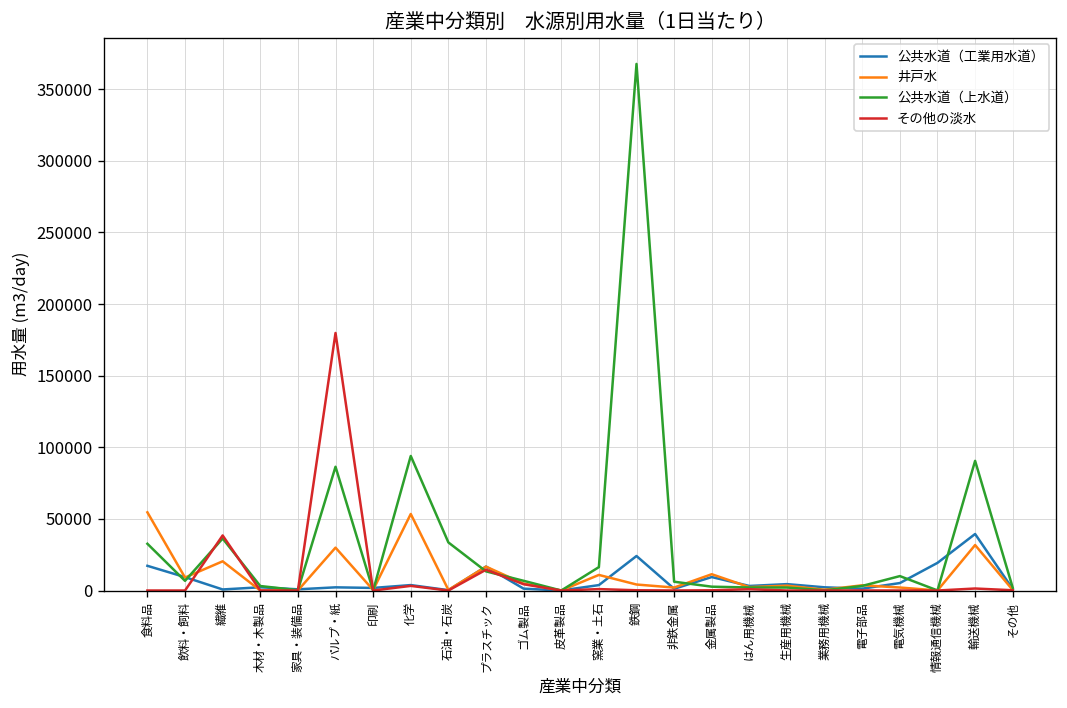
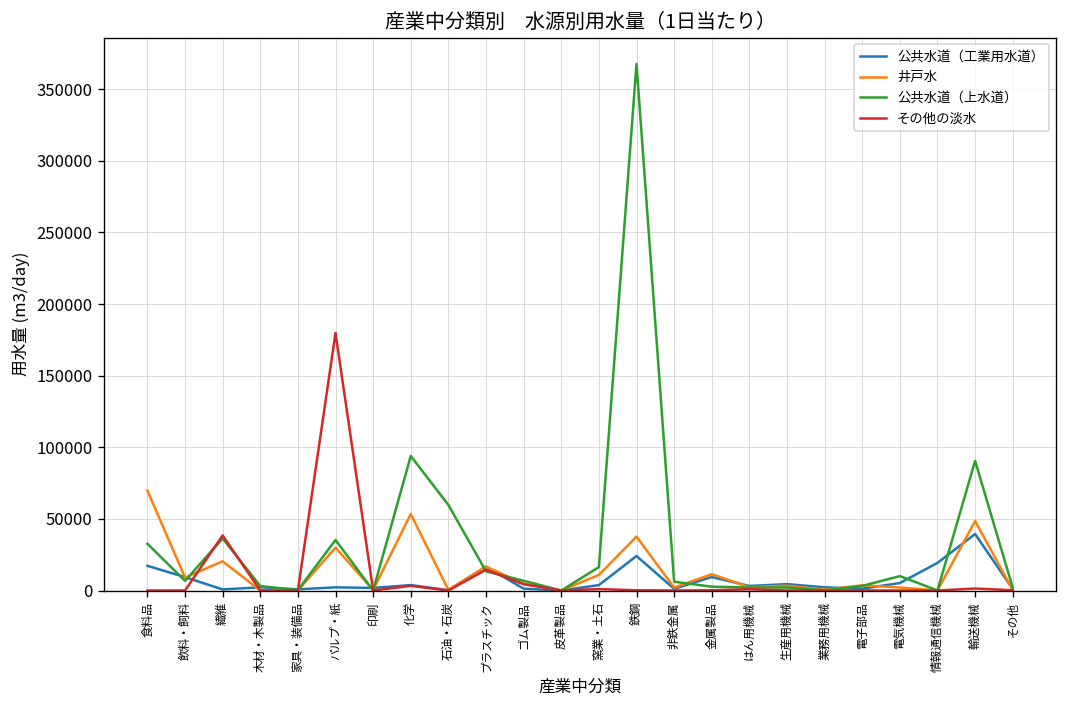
井戸水, 食料品: 55000 -> 70000
公共水道（上水道）, パルプ・紙: 86000 -> 35000
公共水道（上水道）, 石油・石炭: 34000 -> 60000
井戸水, 鉄鋼: 4000 -> 38000
井戸水, 輸送機械: 32000 -> 49000
